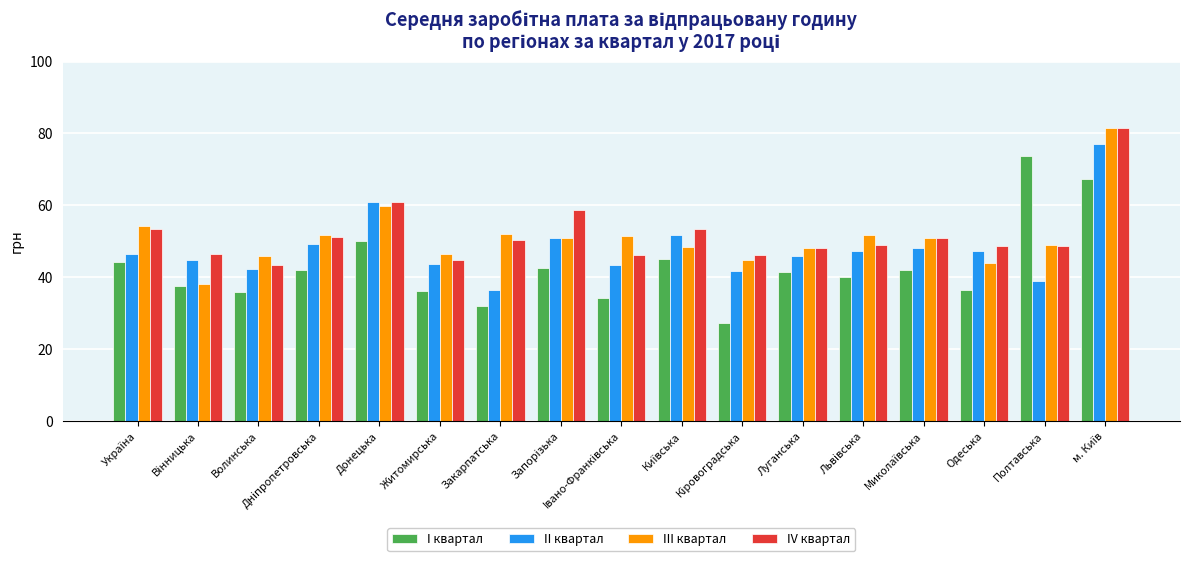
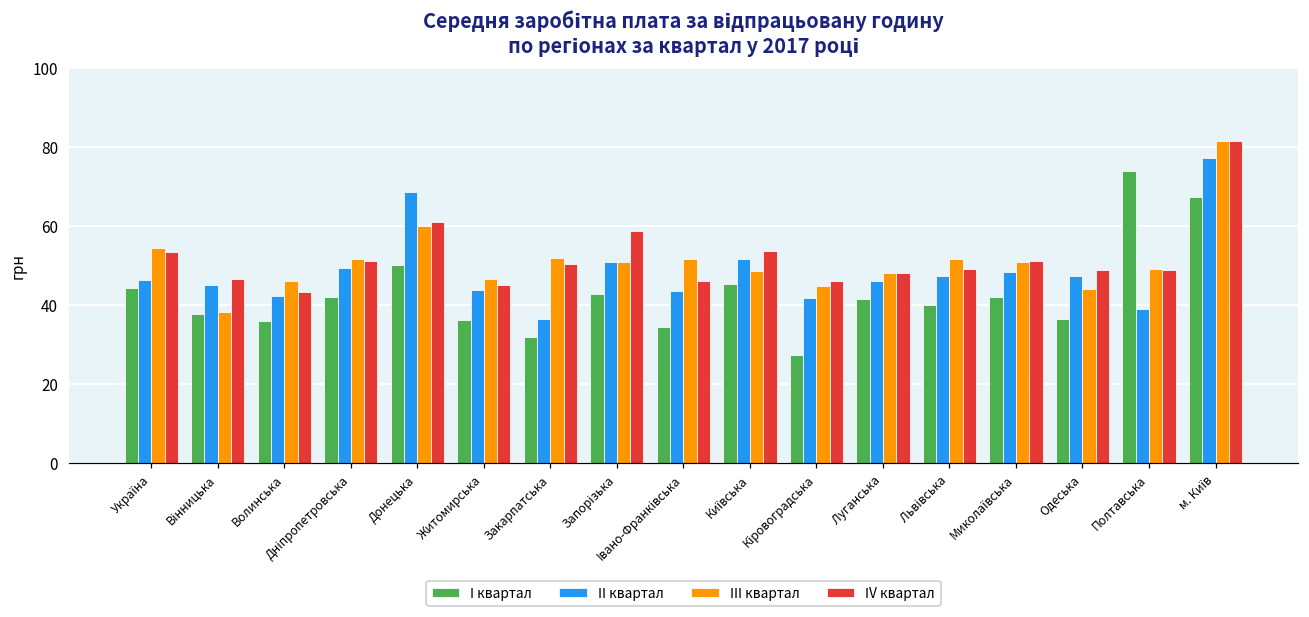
ІІ квартал, Донецька: 61 -> 69
